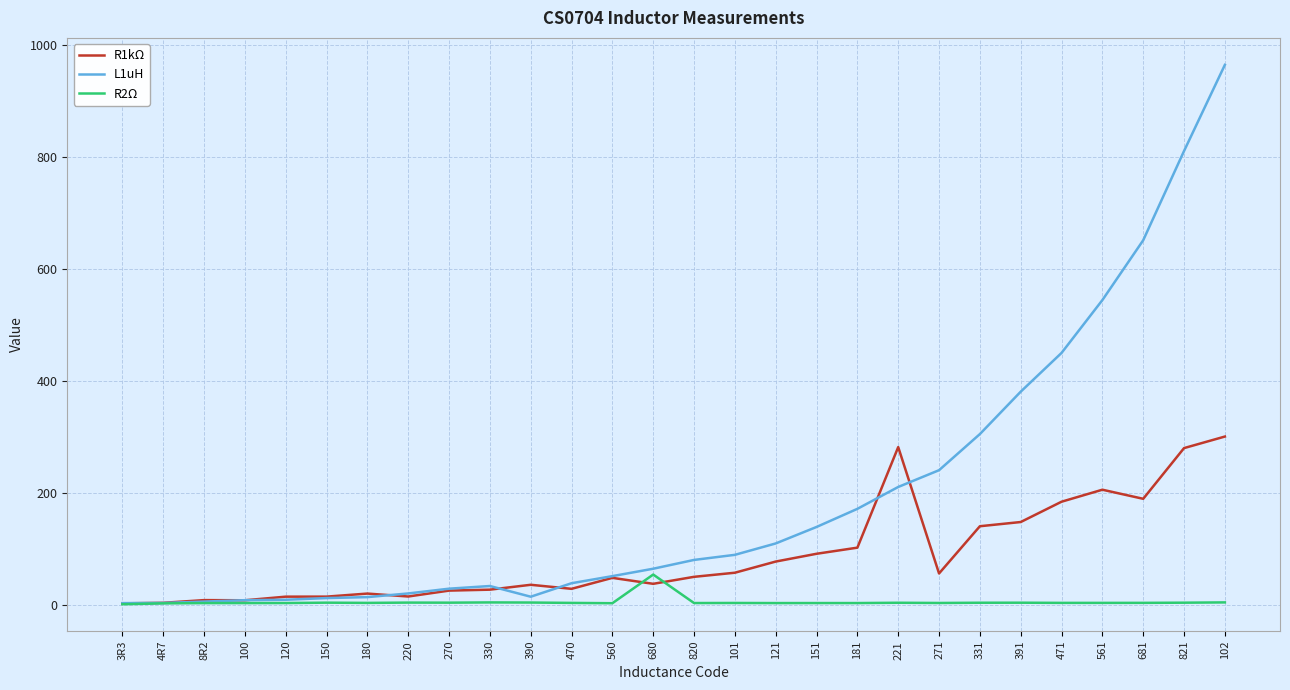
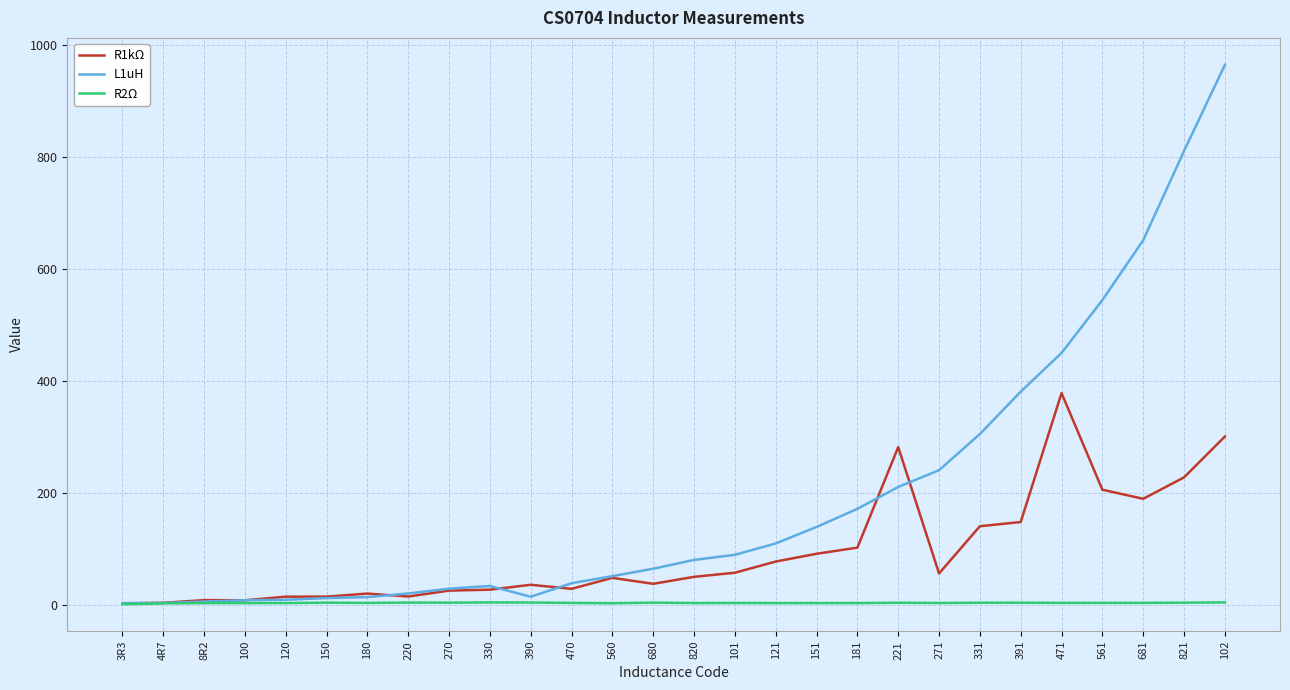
R2Ω, 680: 60 -> 0
R1kΩ, 471: 180 -> 380
R1kΩ, 821: 280 -> 230
